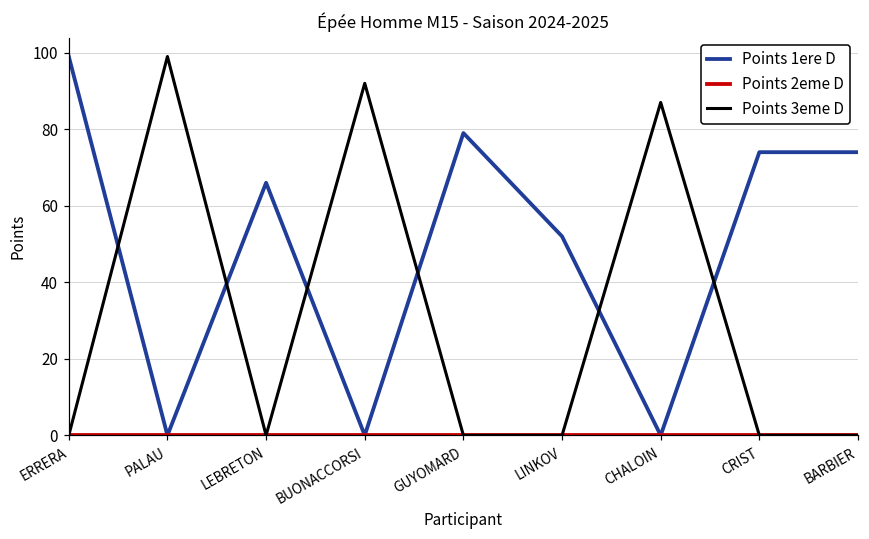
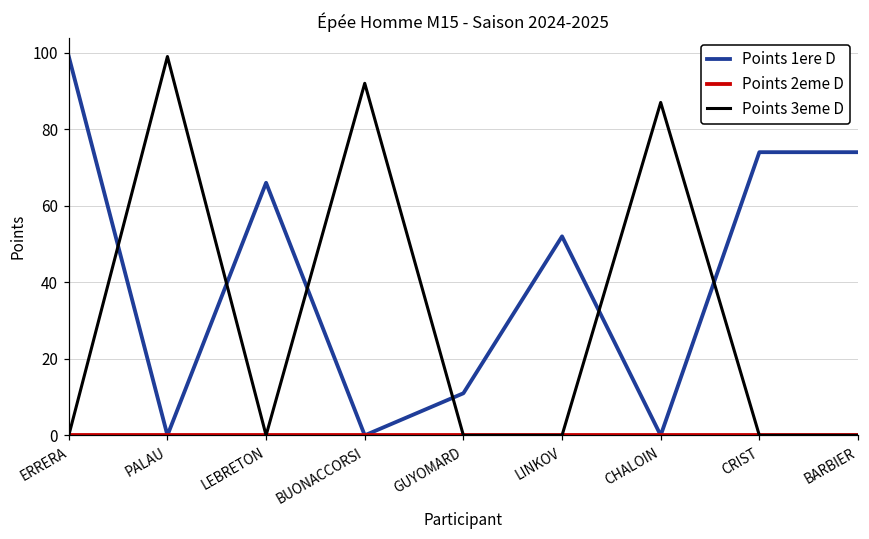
Points 1ere D, GUYOMARD: 79 -> 11
